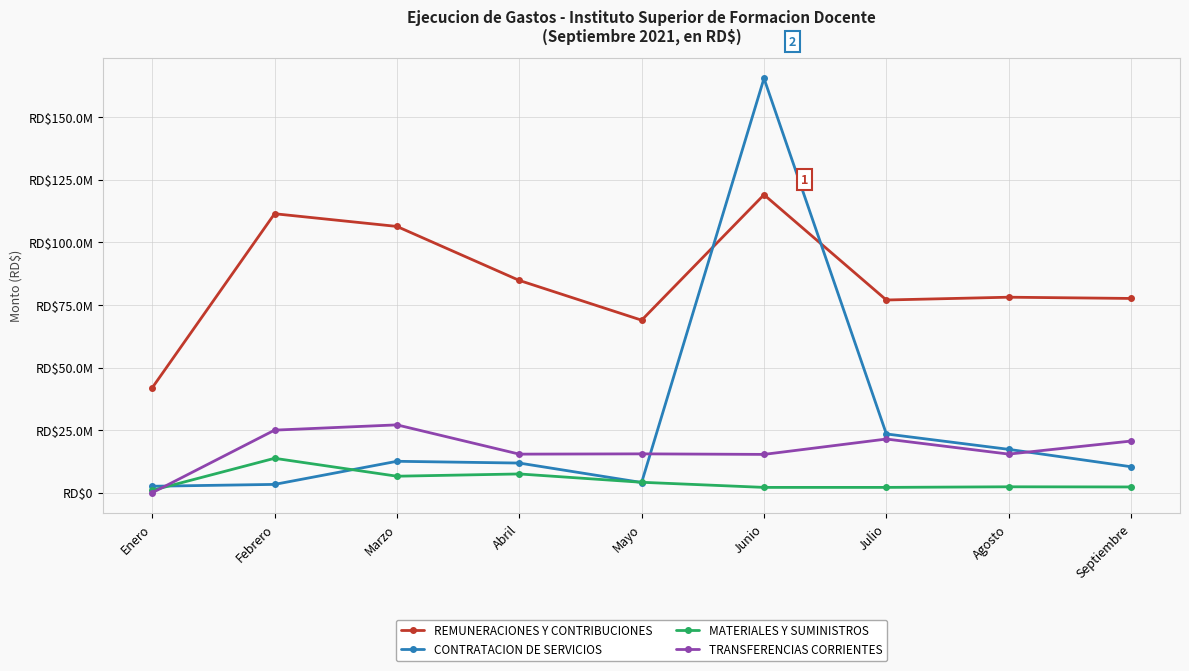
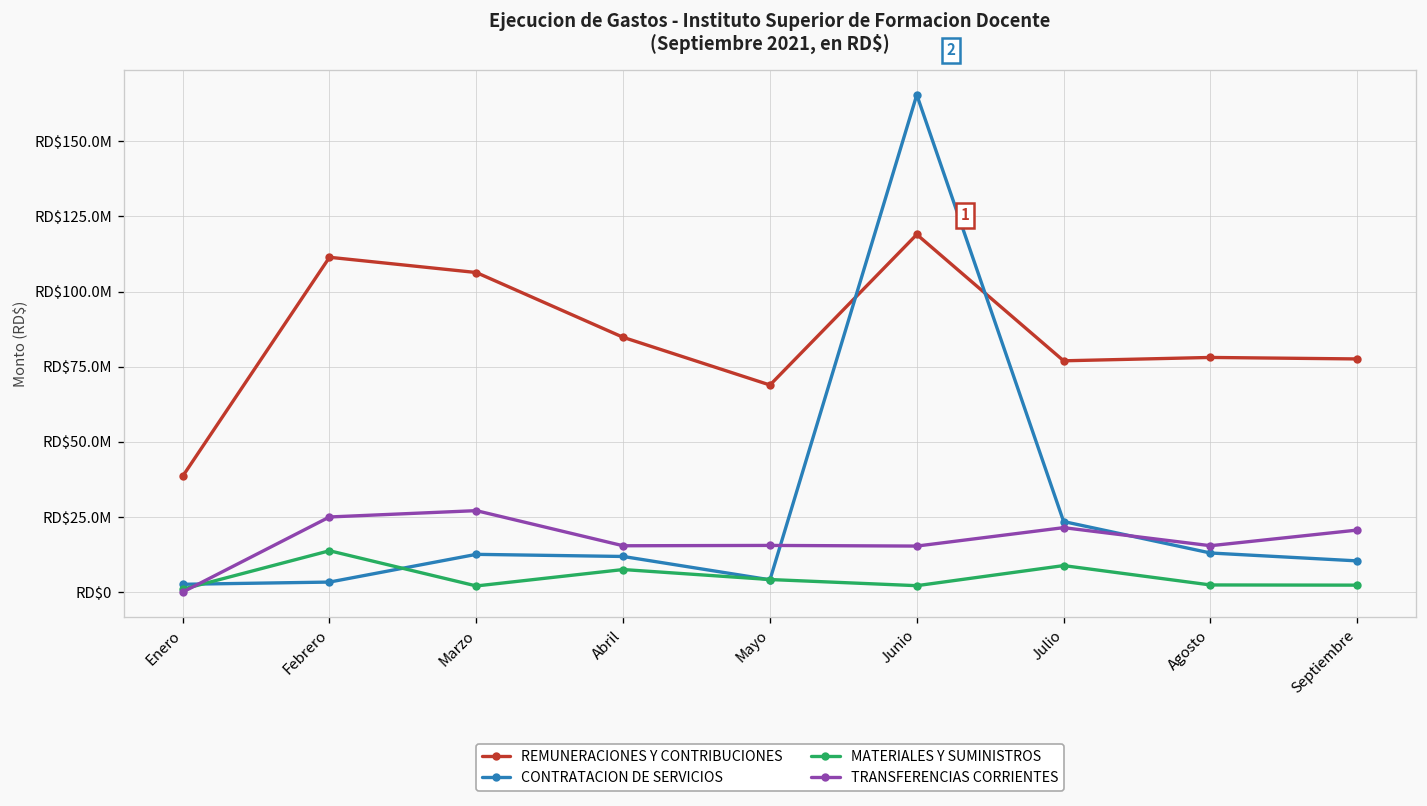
REMUNERACIONES Y CONTRIBUCIONES, Enero: RD$42000000 -> RD$39000000
MATERIALES Y SUMINISTROS, Marzo: RD$7000000 -> RD$2000000
MATERIALES Y SUMINISTROS, Julio: RD$2000000 -> RD$9000000
CONTRATACION DE SERVICIOS, Agosto: RD$17000000 -> RD$13000000
